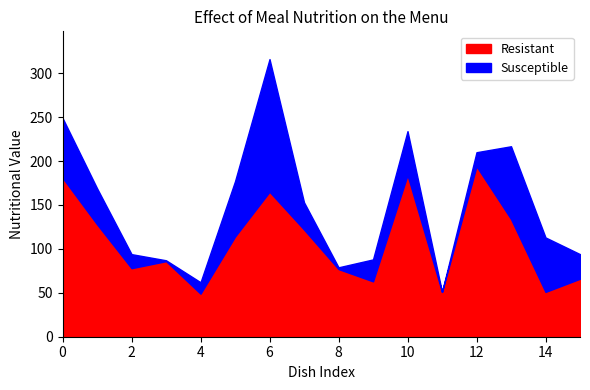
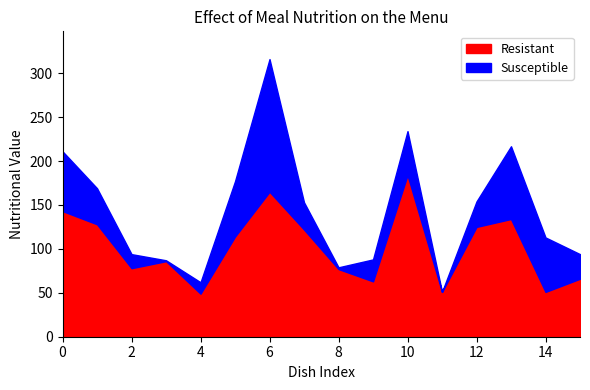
Resistant, 0: 180 -> 140
Resistant, 12: 190 -> 130
Susceptible, 12: 20 -> 30
